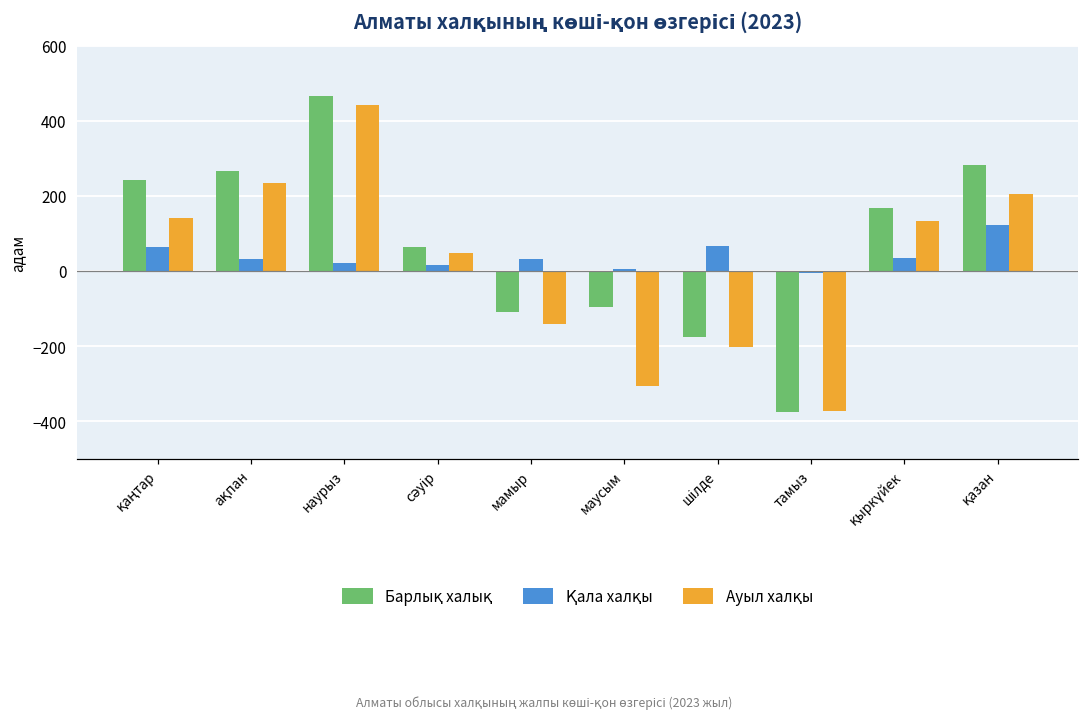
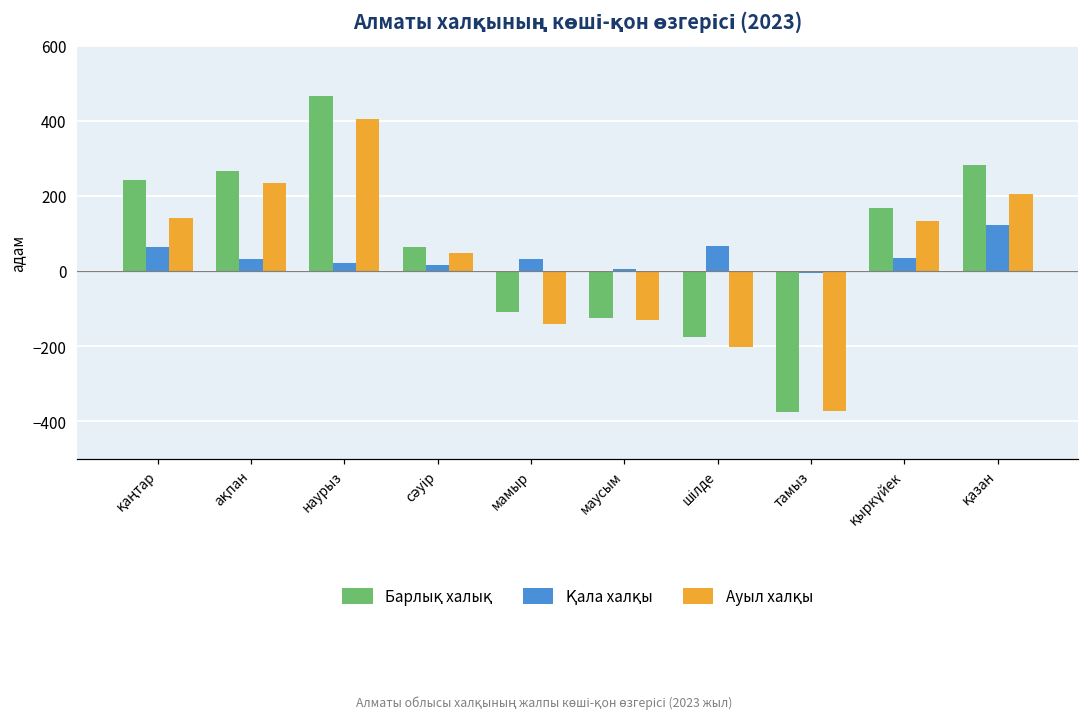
Ауыл халқы, наурыз: 440 -> 410
Барлық халық, маусым: -90 -> -120
Ауыл халқы, маусым: -310 -> -130
